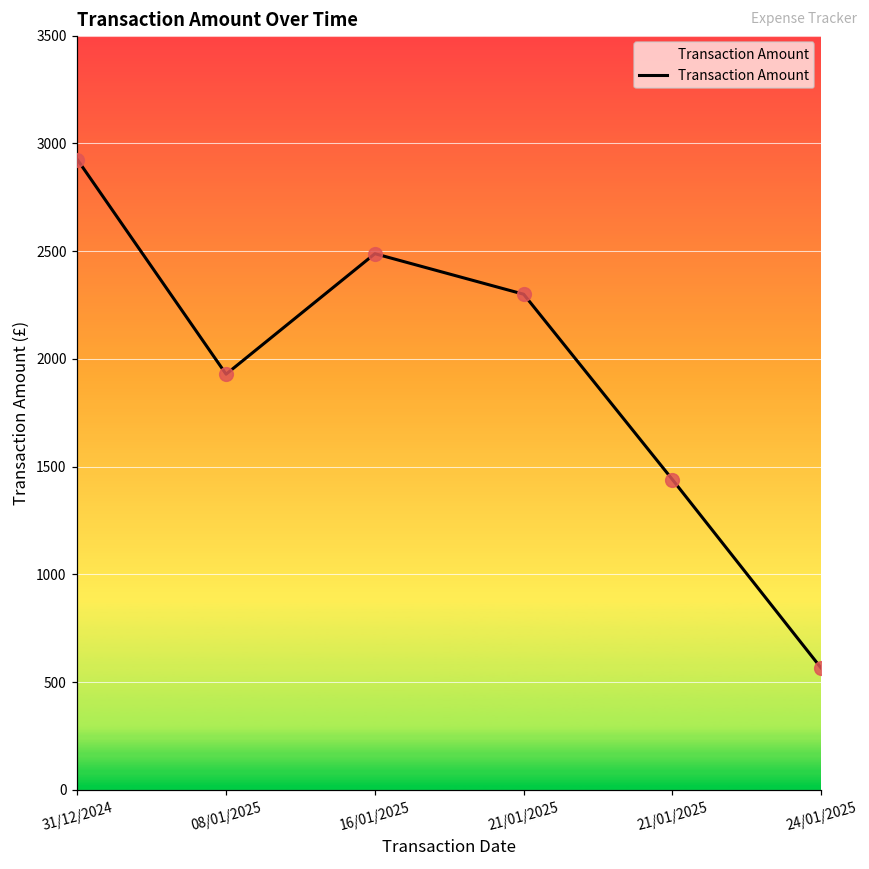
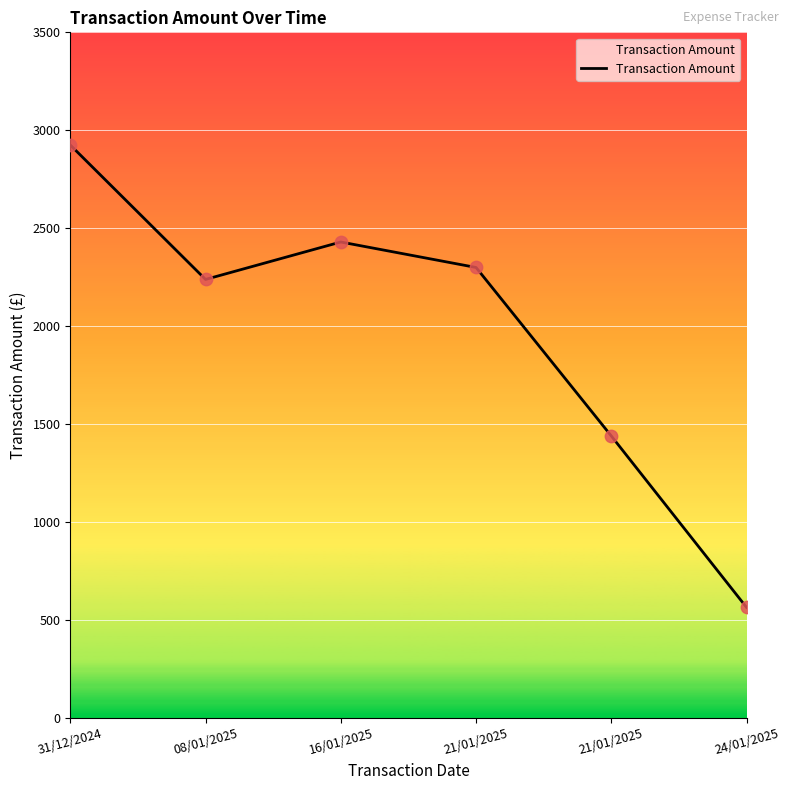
08/01/2025: 1930 -> 2240
16/01/2025: 2490 -> 2430
